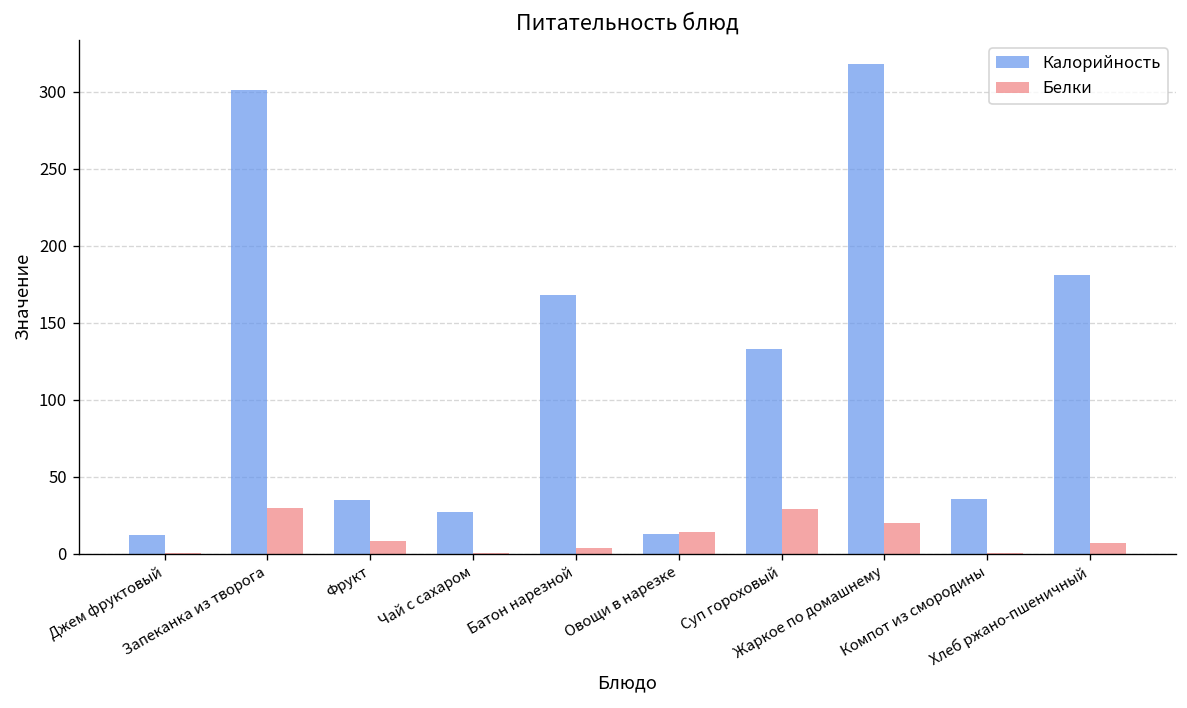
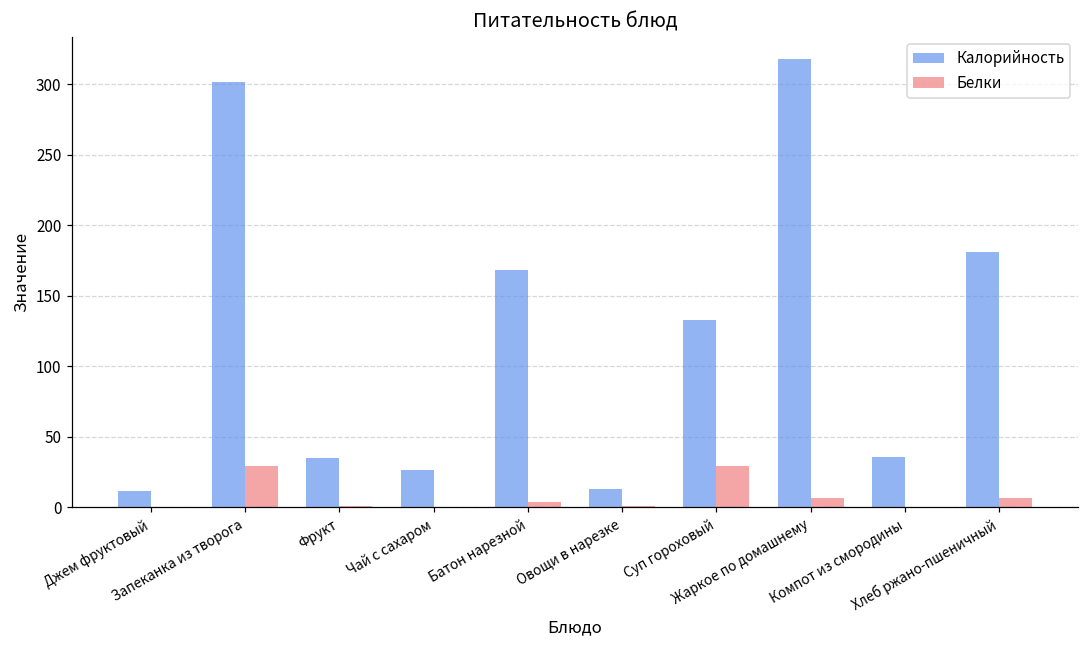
Белки, Фрукт: 8 -> 1
Белки, Овощи в нарезке: 14 -> 1
Белки, Жаркое по домашнему: 20 -> 7
